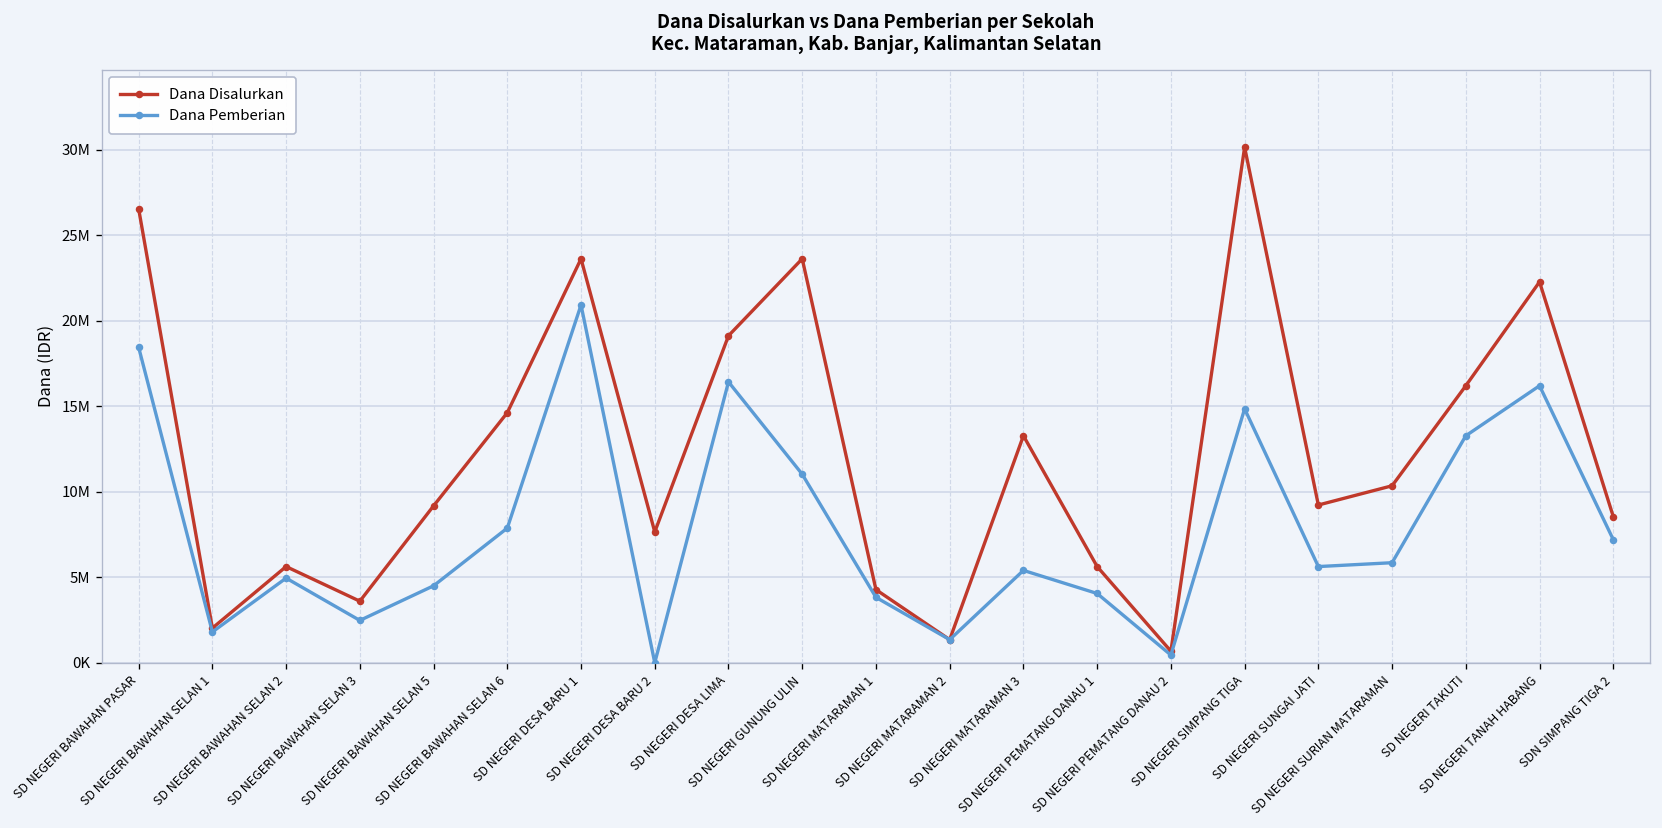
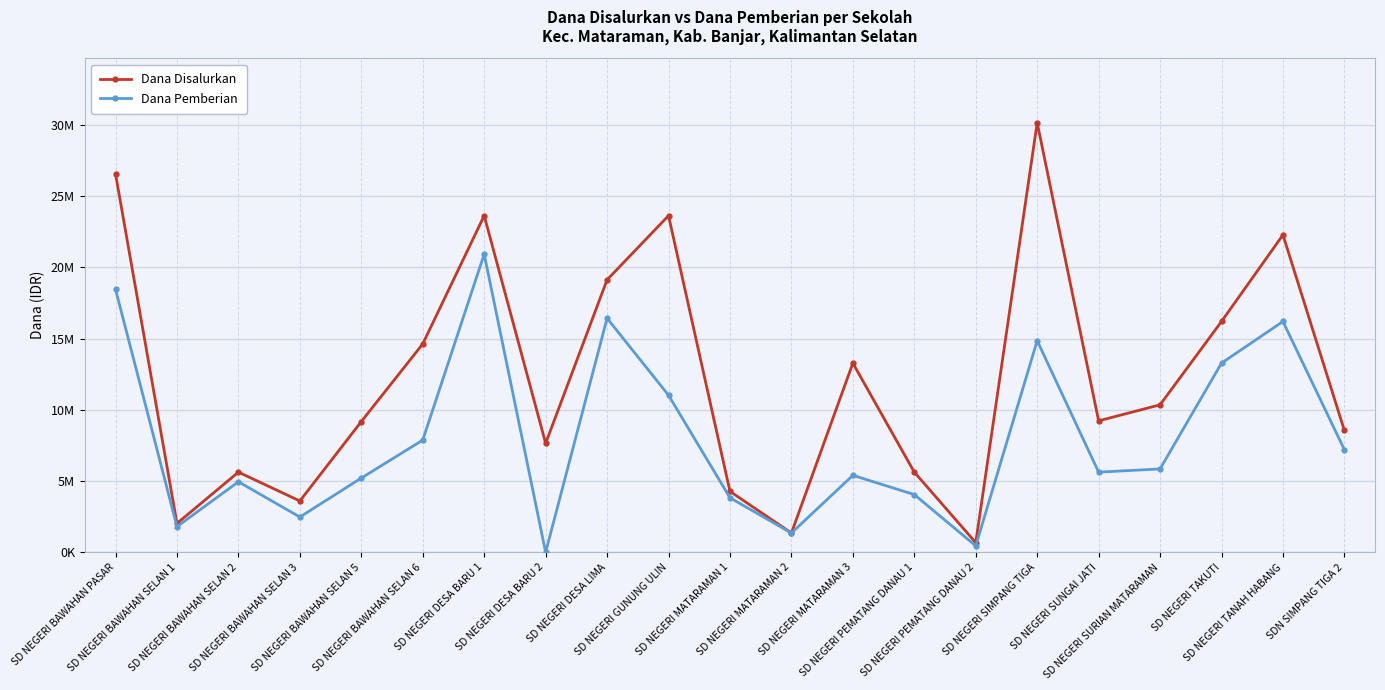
Dana Pemberian, SD NEGERI BAWAHAN SELAN 5: 4500000 -> 5200000
